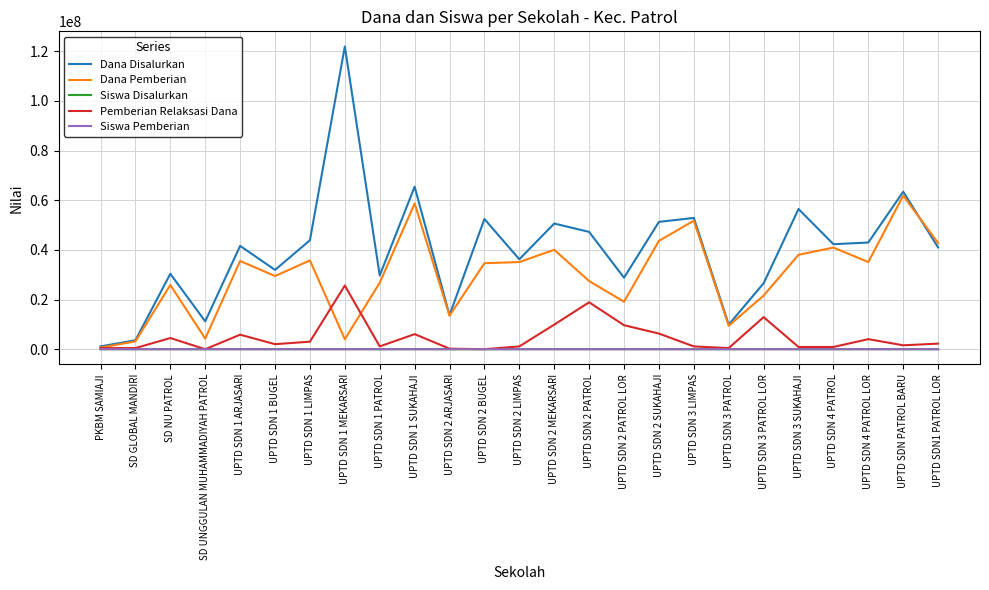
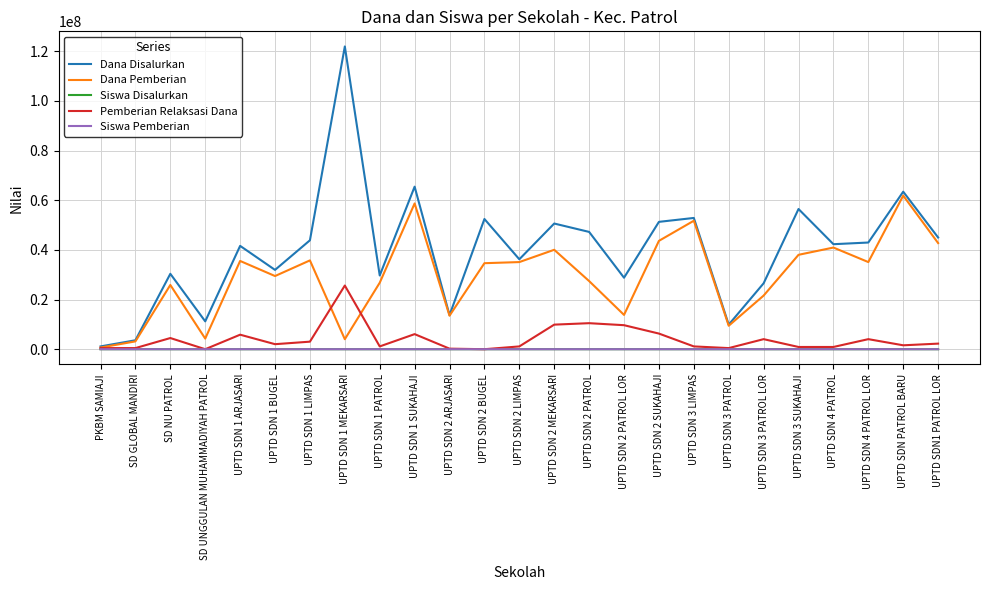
Pemberian Relaksasi Dana, UPTD SDN 2 PATROL: 19000000 -> 10000000
Dana Pemberian, UPTD SDN 2 PATROL LOR: 19000000 -> 14000000
Pemberian Relaksasi Dana, UPTD SDN 3 PATROL LOR: 13000000 -> 4000000
Dana Disalurkan, UPTD SDN1 PATROL LOR: 41000000 -> 45000000
